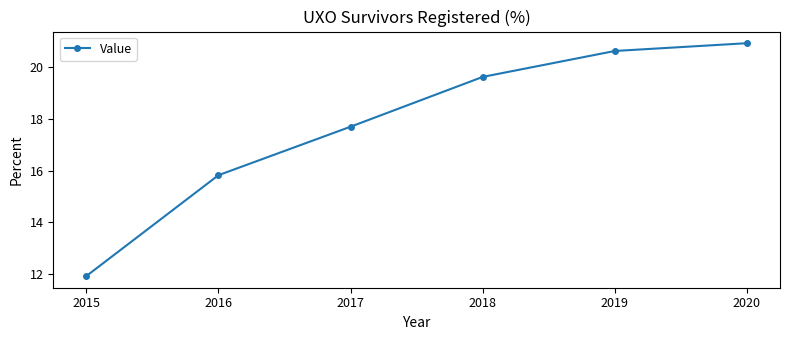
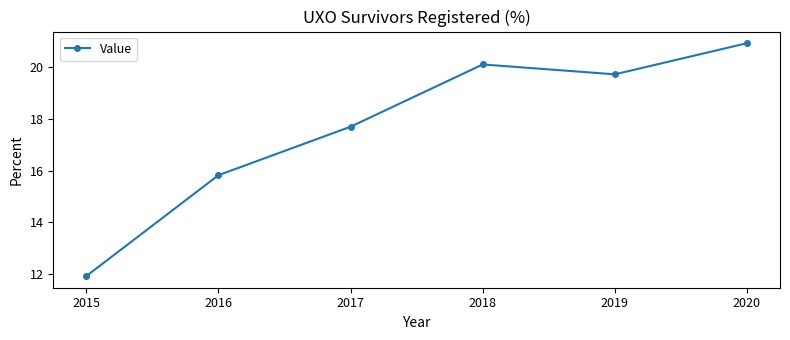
2018: 19.6 -> 20.1
2019: 20.6 -> 19.7
